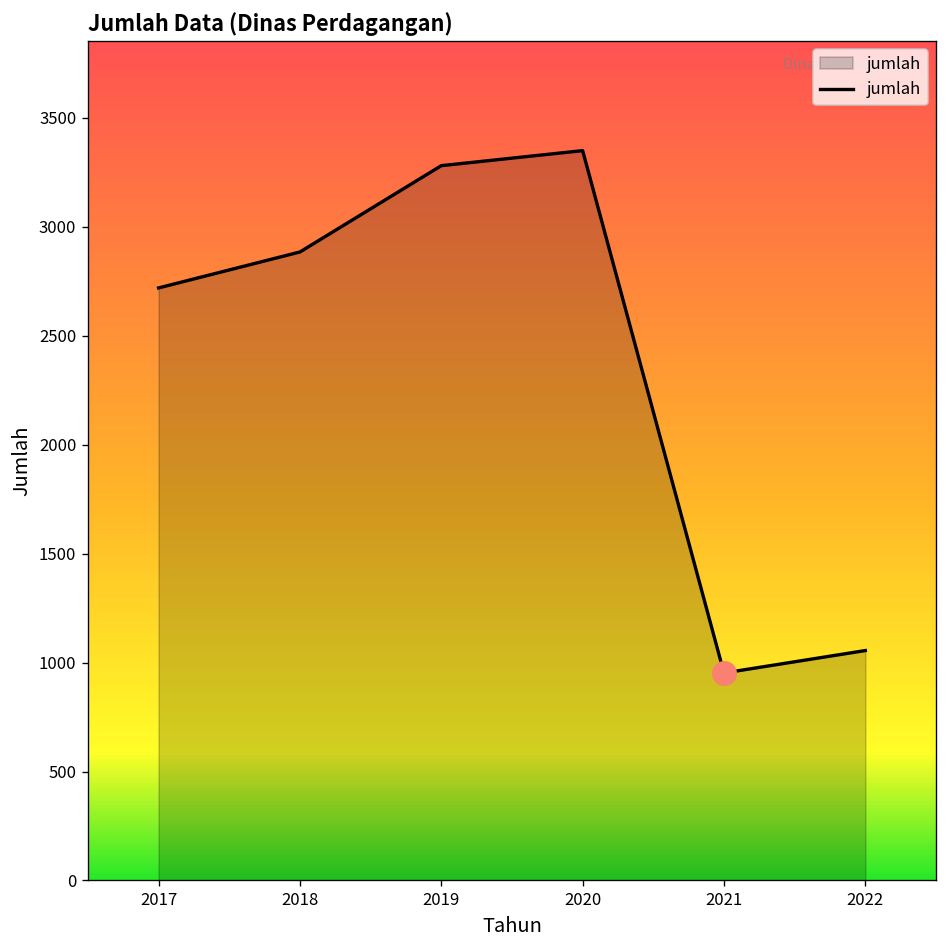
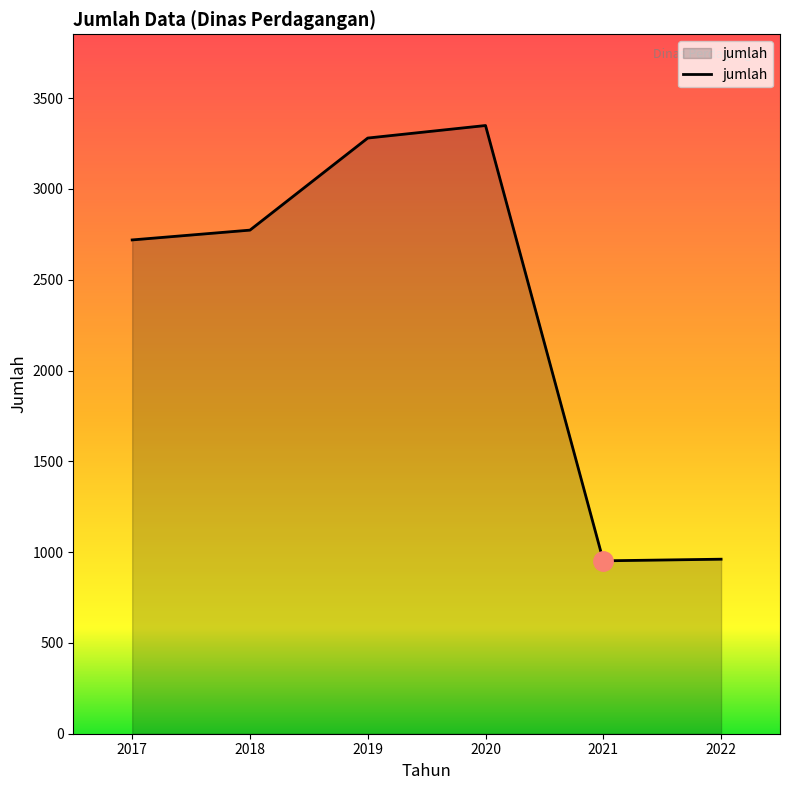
jumlah, 2018: 2880 -> 2770
jumlah, 2022: 1060 -> 960
